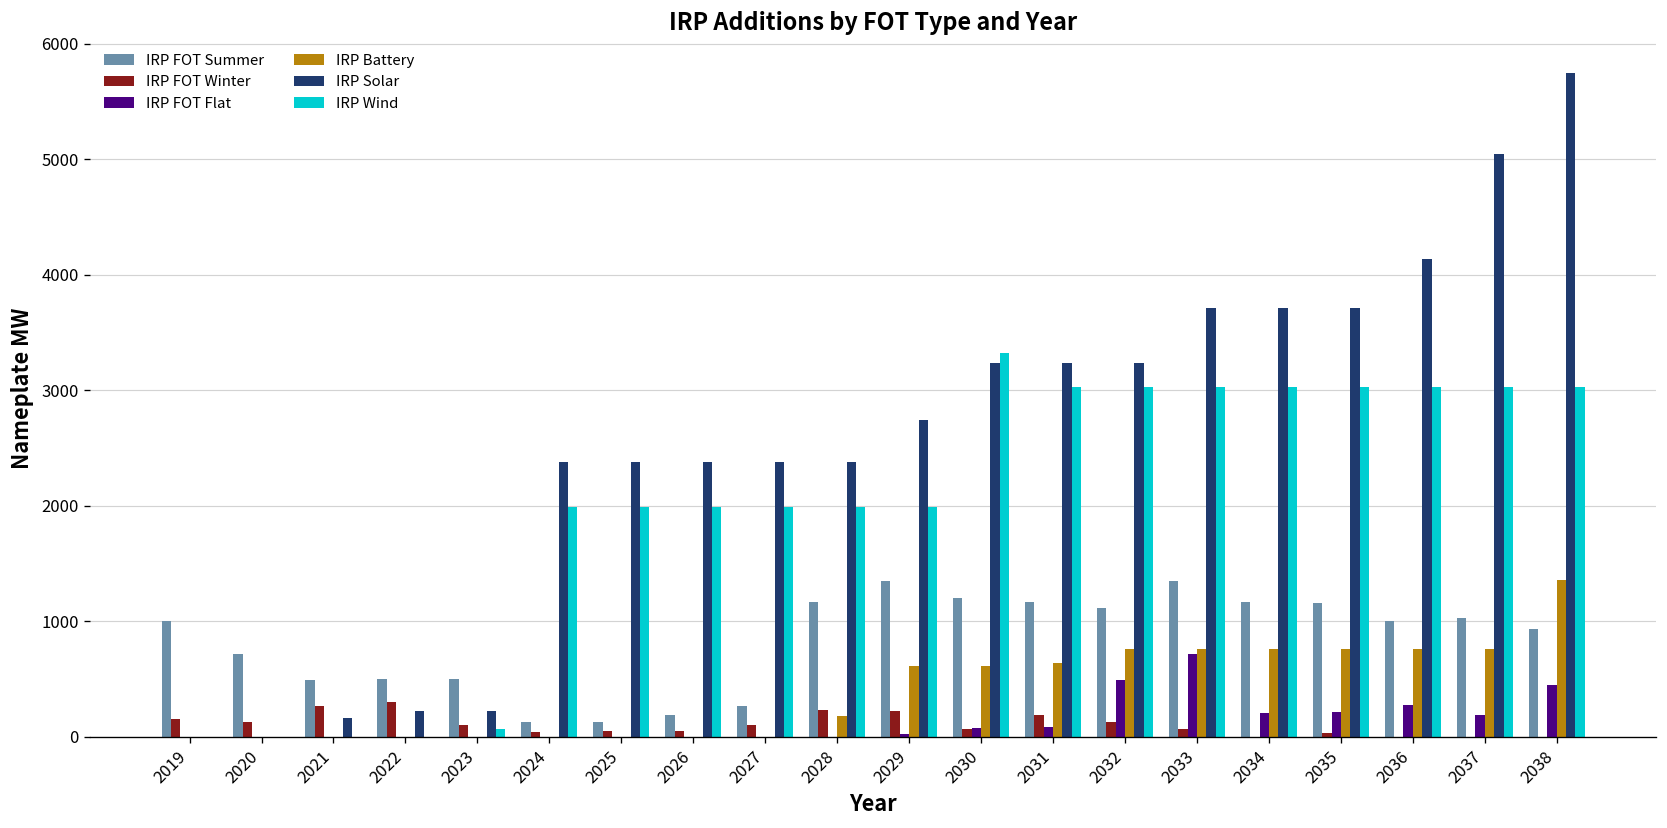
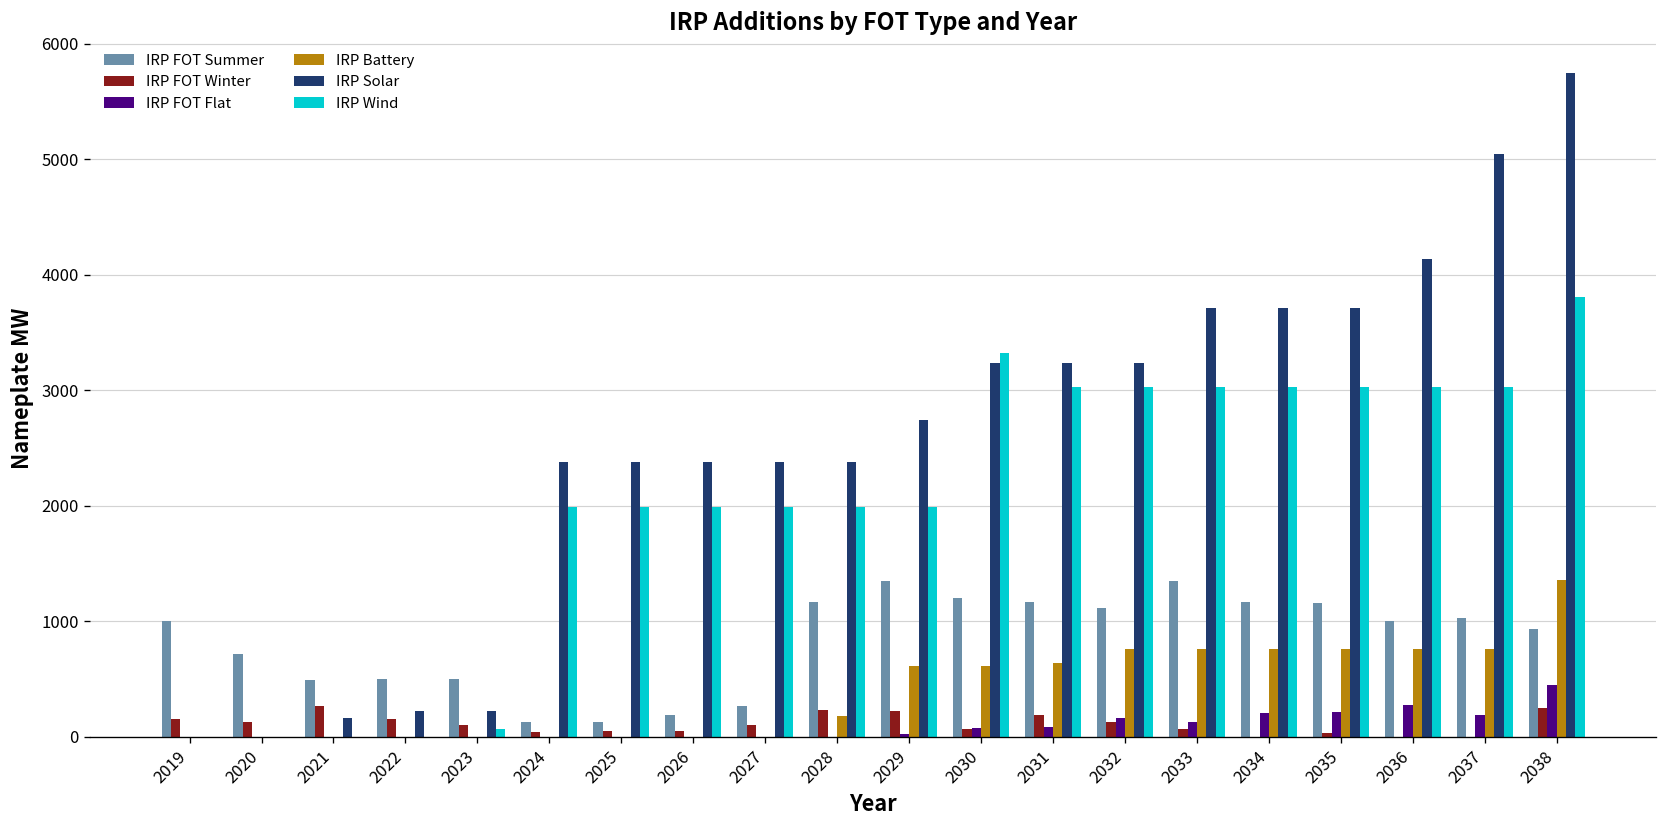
IRP FOT Winter, 2022: 300 -> 200
IRP FOT Flat, 2032: 500 -> 200
IRP FOT Flat, 2033: 700 -> 100
IRP FOT Winter, 2038: 0 -> 200
IRP Wind, 2038: 3000 -> 3800
